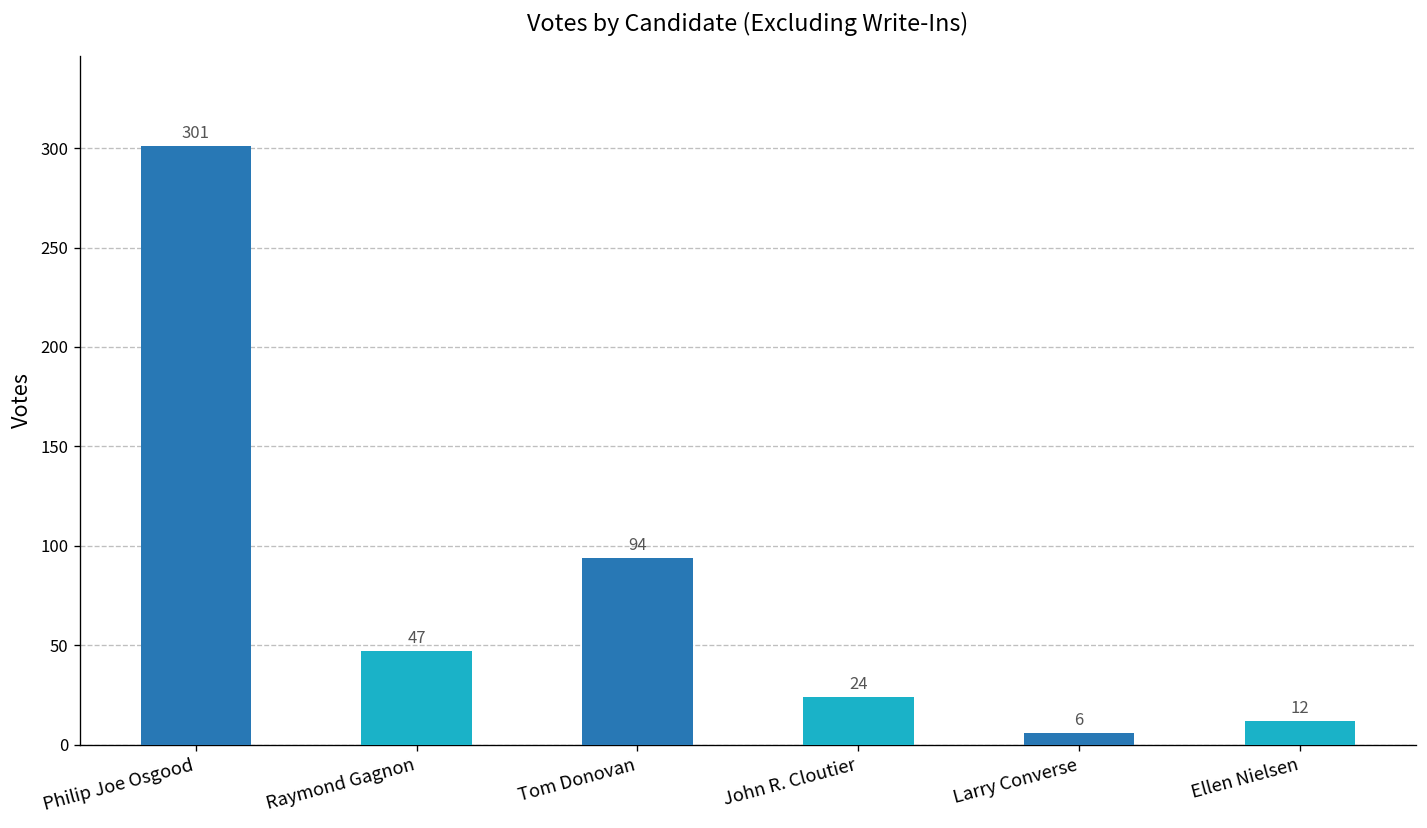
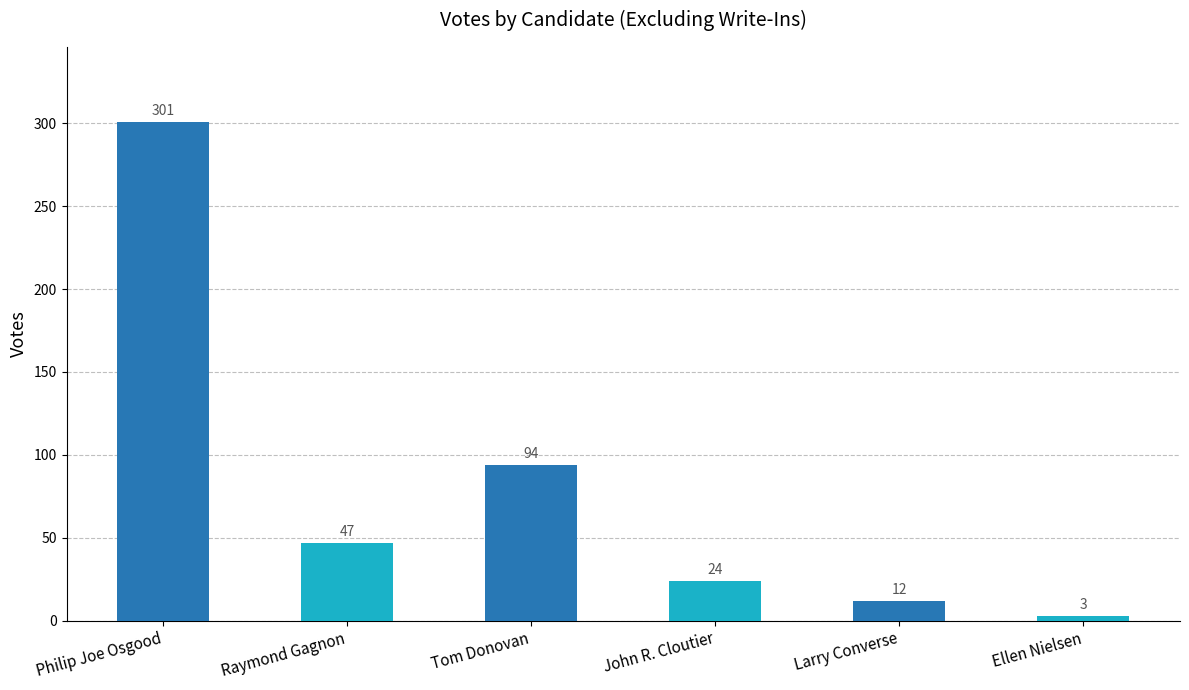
Larry Converse: 6 -> 12
Ellen Nielsen: 12 -> 3
